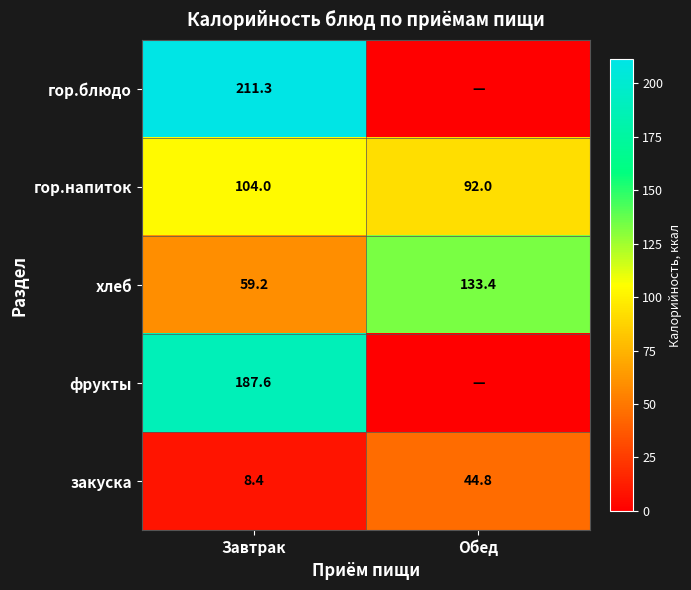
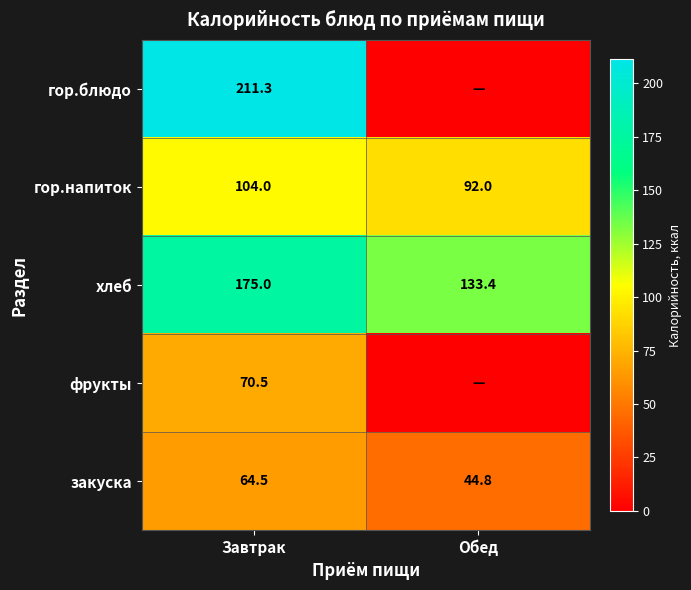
хлеб, Завтрак: 59.2 -> 175.0
фрукты, Завтрак: 187.6 -> 70.5
закуска, Завтрак: 8.4 -> 64.5
